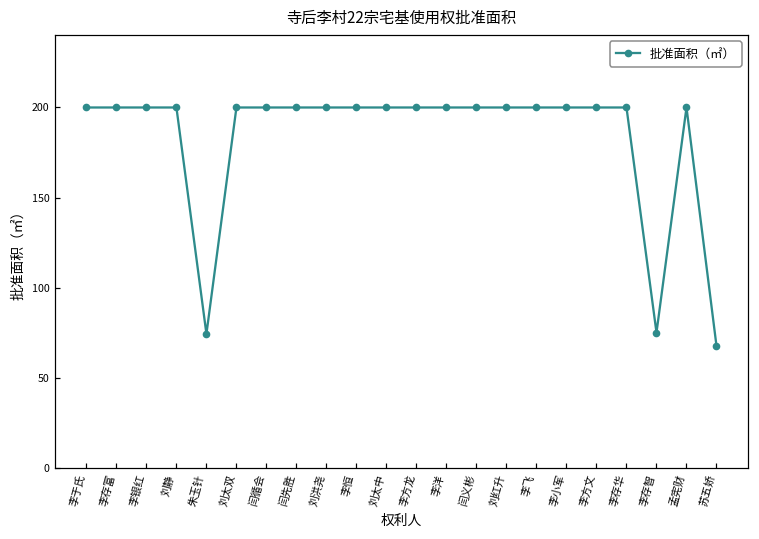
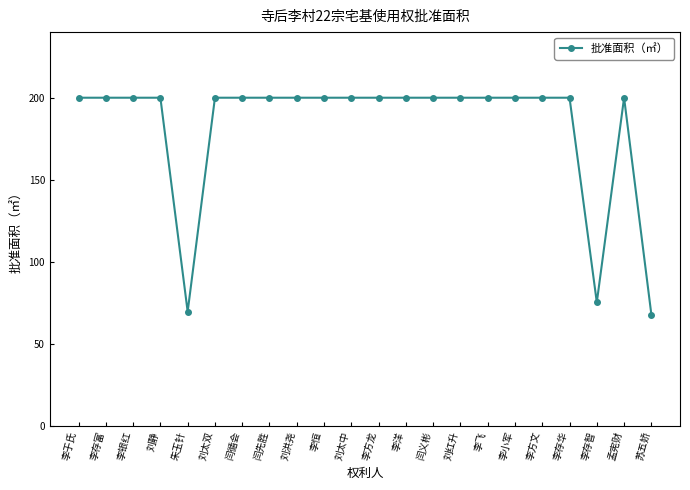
朱玉针: 74 -> 70
